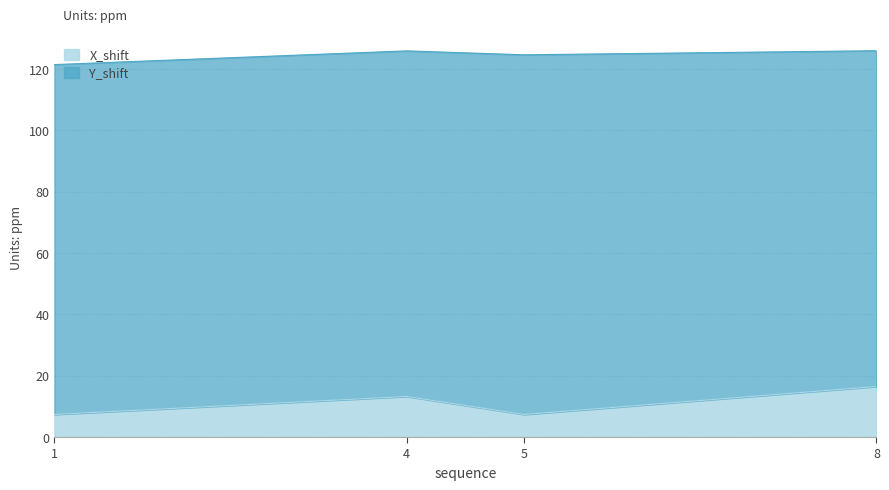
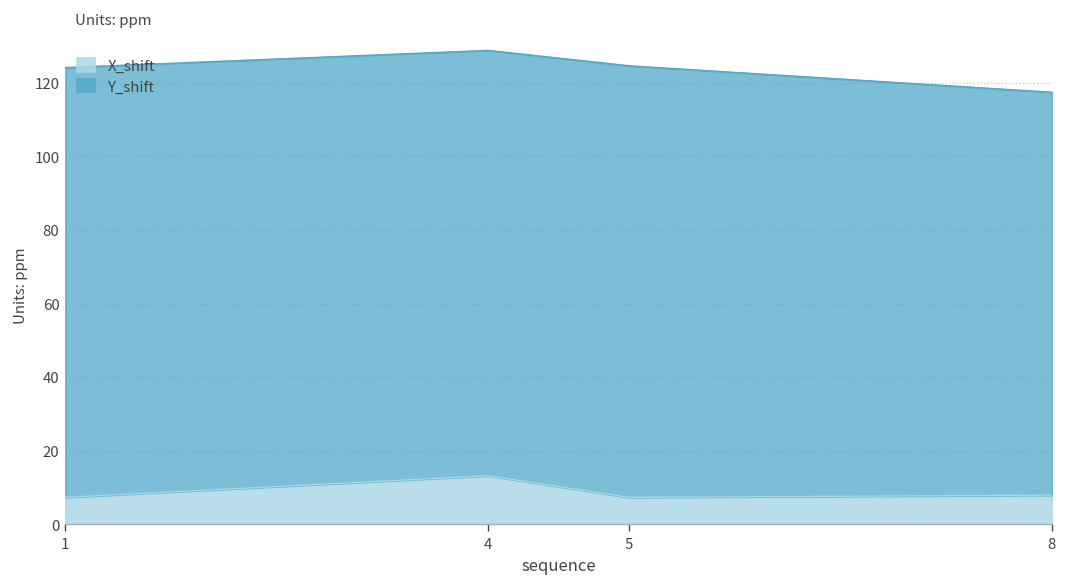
Y_shift, 1: 114 -> 117
Y_shift, 4: 113 -> 116
X_shift, 8: 16 -> 8
